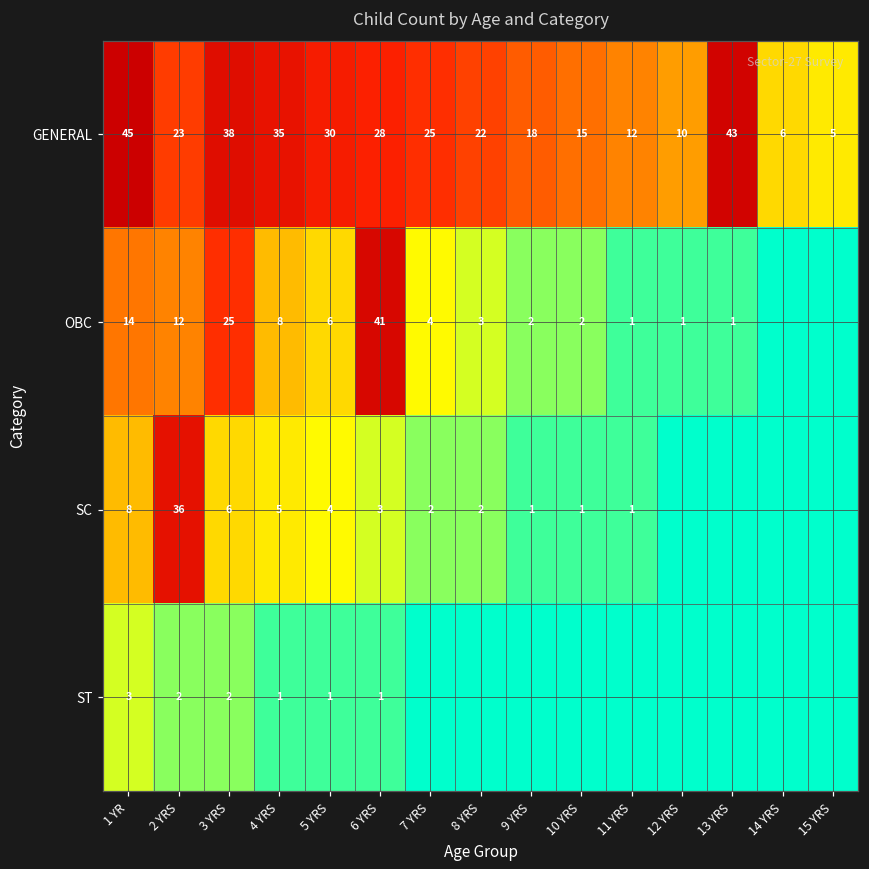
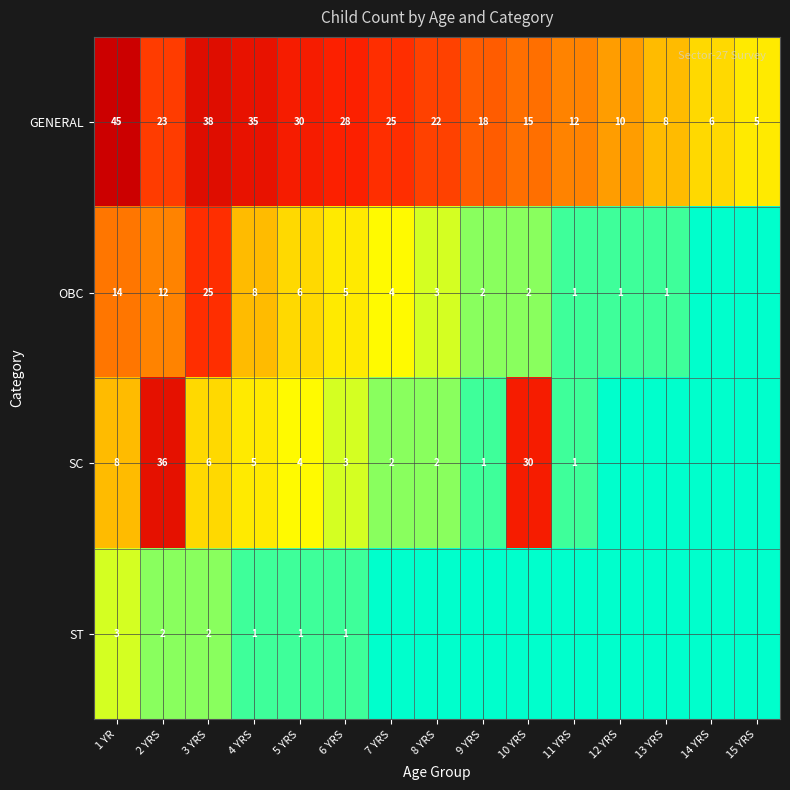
GENERAL, 13 YRS: 43 -> 8
OBC, 6 YRS: 41 -> 5
SC, 10 YRS: 1 -> 30
